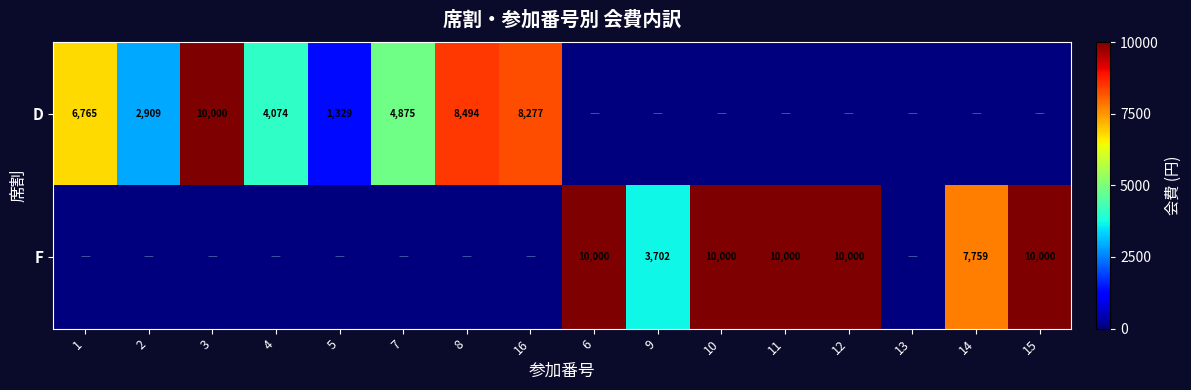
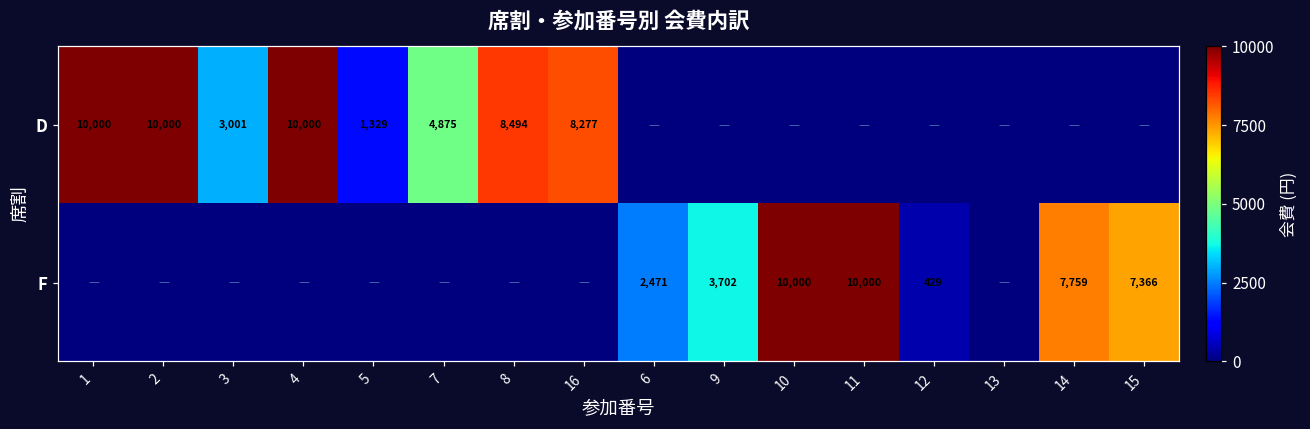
D, 1: 6,765 -> 10,000
D, 2: 2,909 -> 10,000
D, 3: 10,000 -> 3,001
D, 4: 4,074 -> 10,000
F, 6: 10,000 -> 2,471
F, 12: 10,000 -> 429
F, 15: 10,000 -> 7,366
